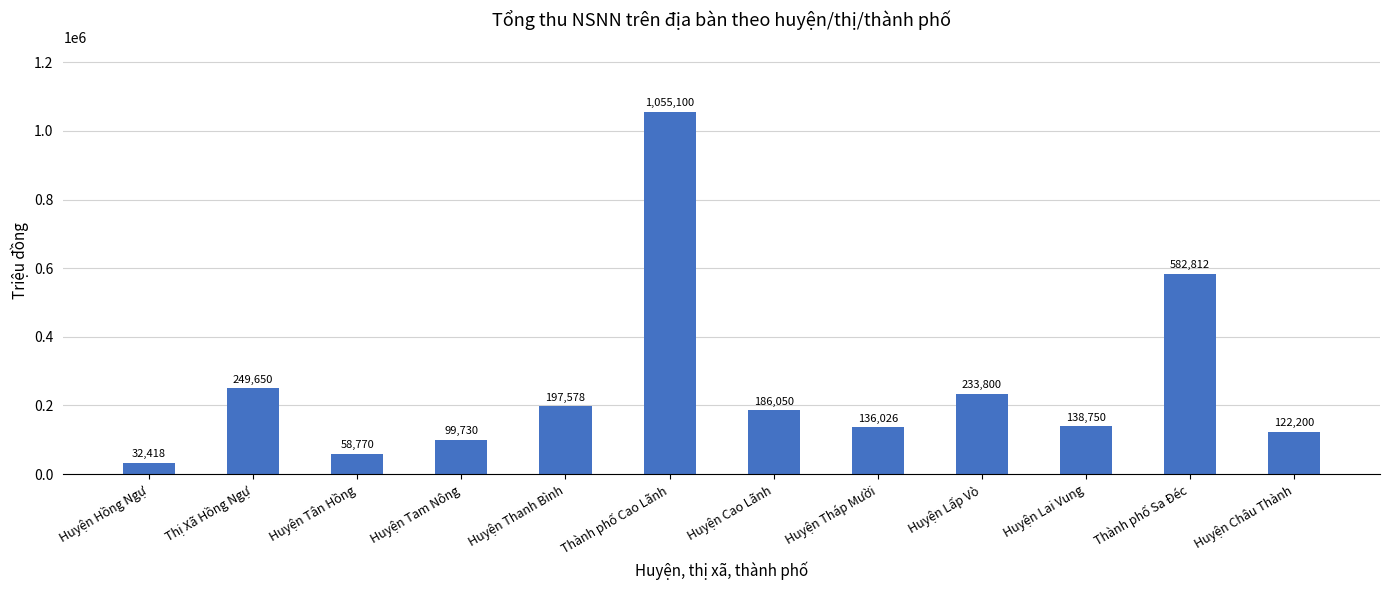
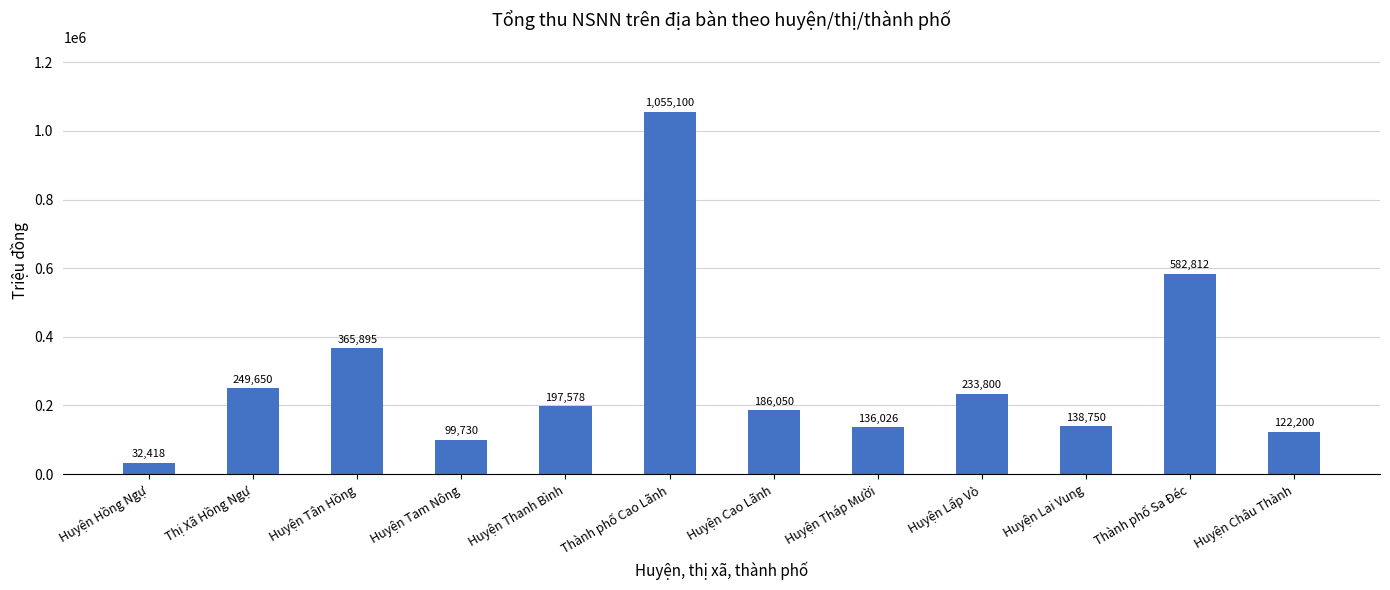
Huyện Tân Hồng: 58,770 -> 365,895
